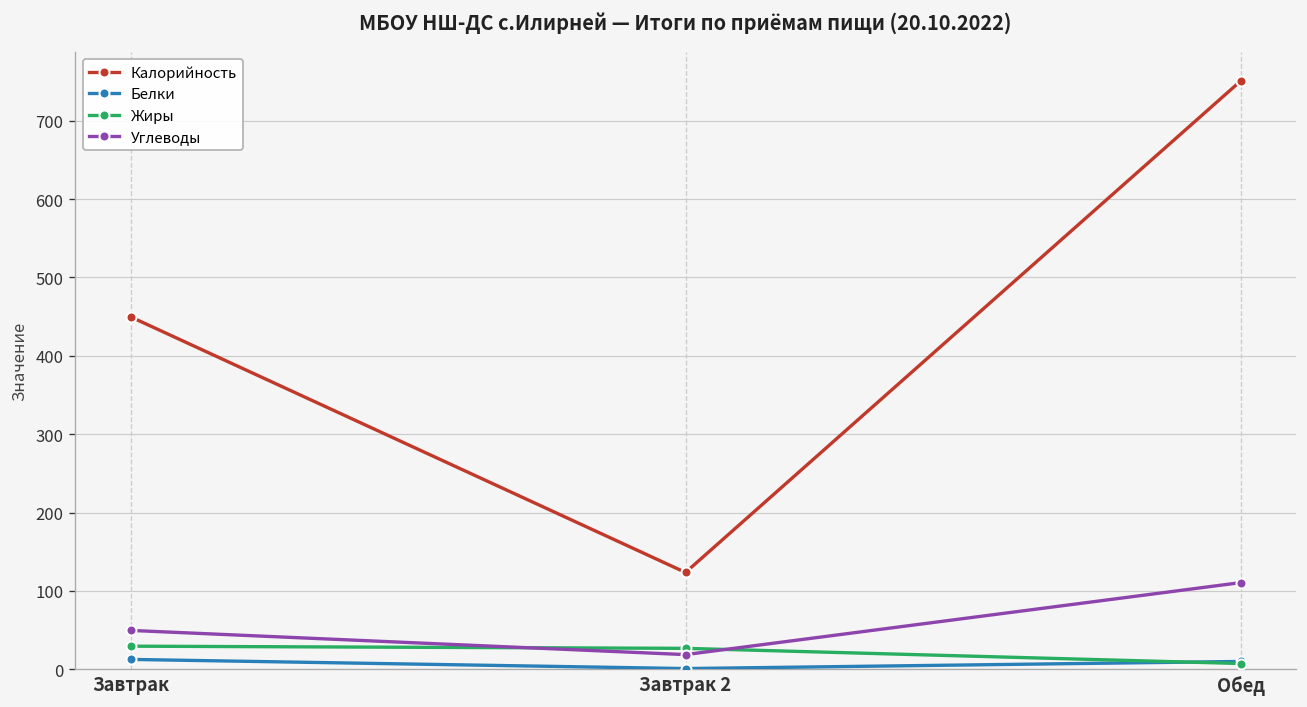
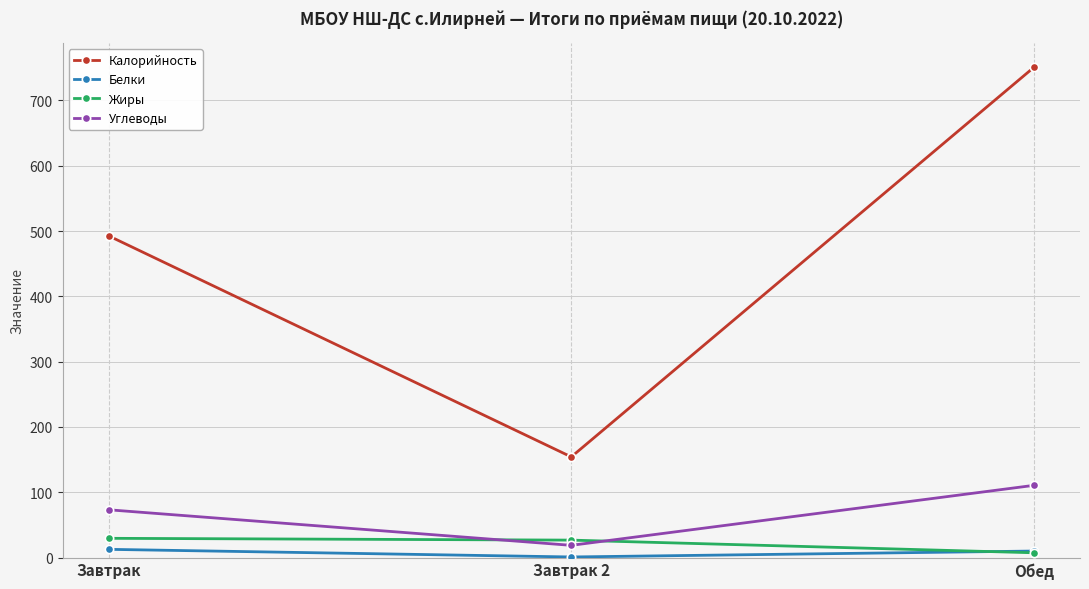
Калорийность, Завтрак: 450 -> 490
Углеводы, Завтрак: 50 -> 70
Калорийность, Завтрак 2: 120 -> 150
